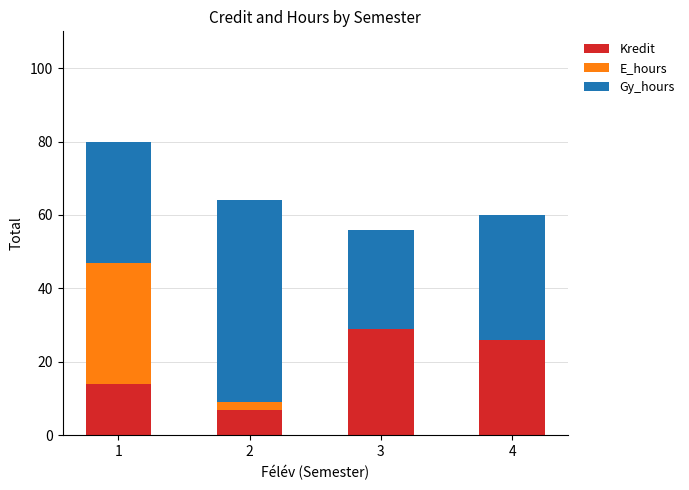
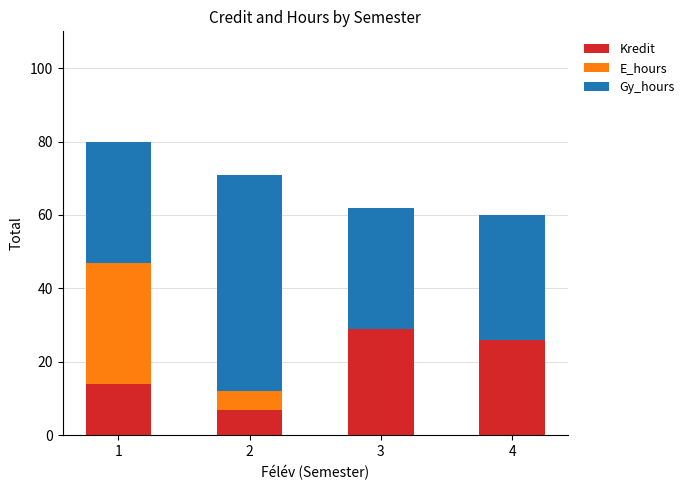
E_hours, 2: 2 -> 5
Gy_hours, 2: 55 -> 59
Gy_hours, 3: 27 -> 33
